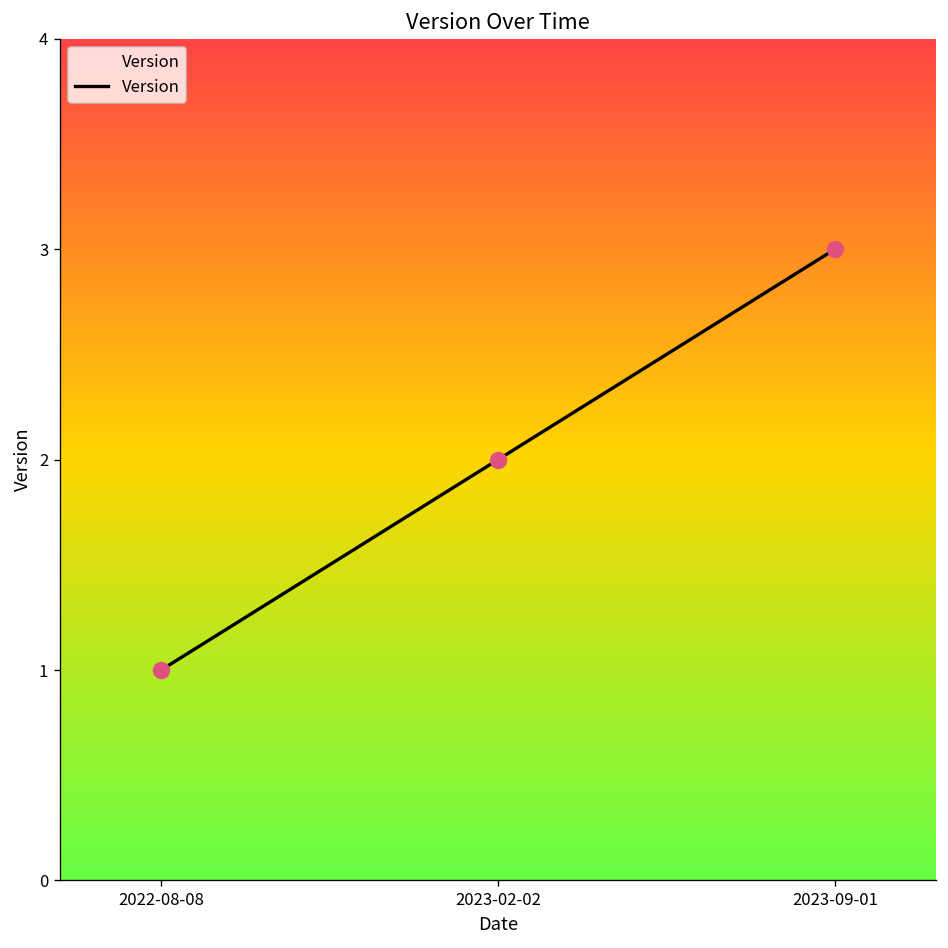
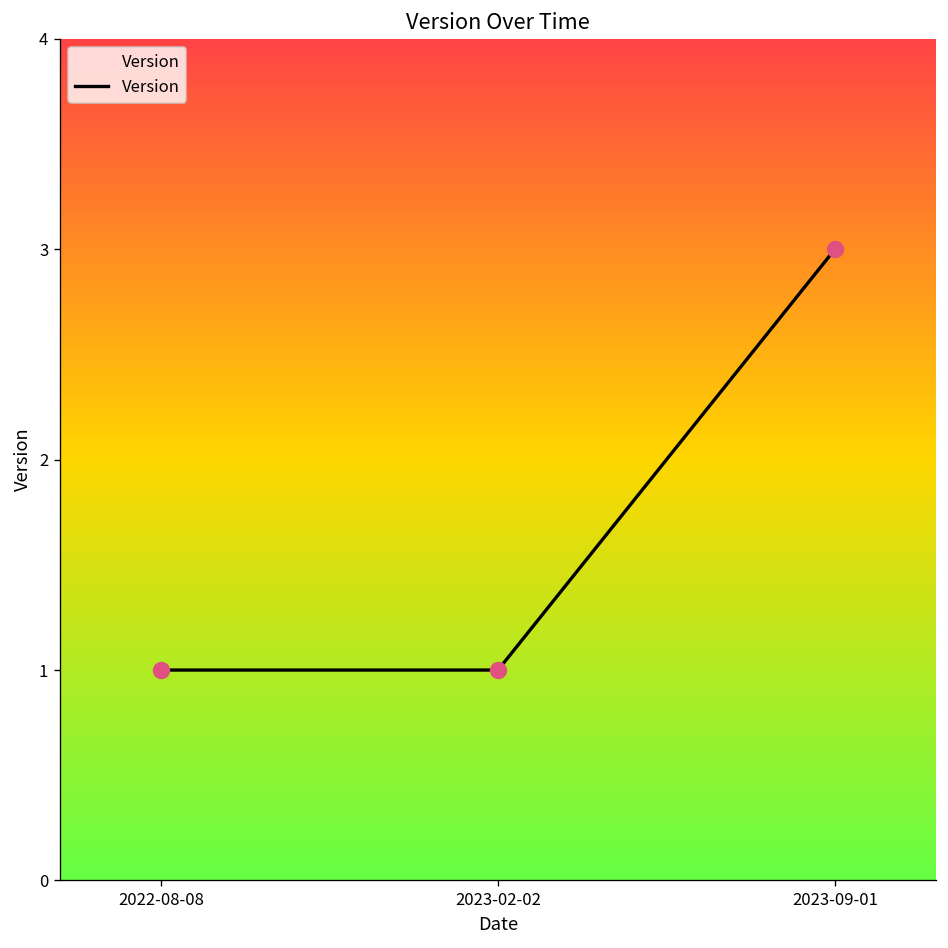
2023-02-02: 2 -> 1
